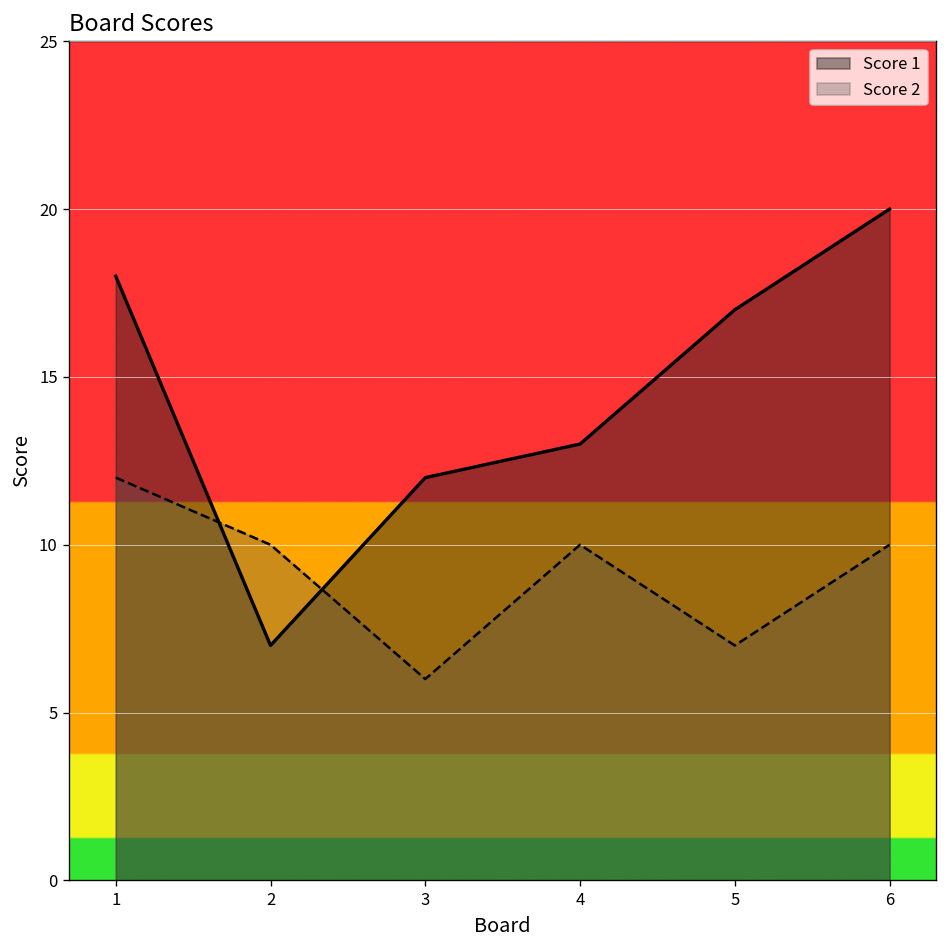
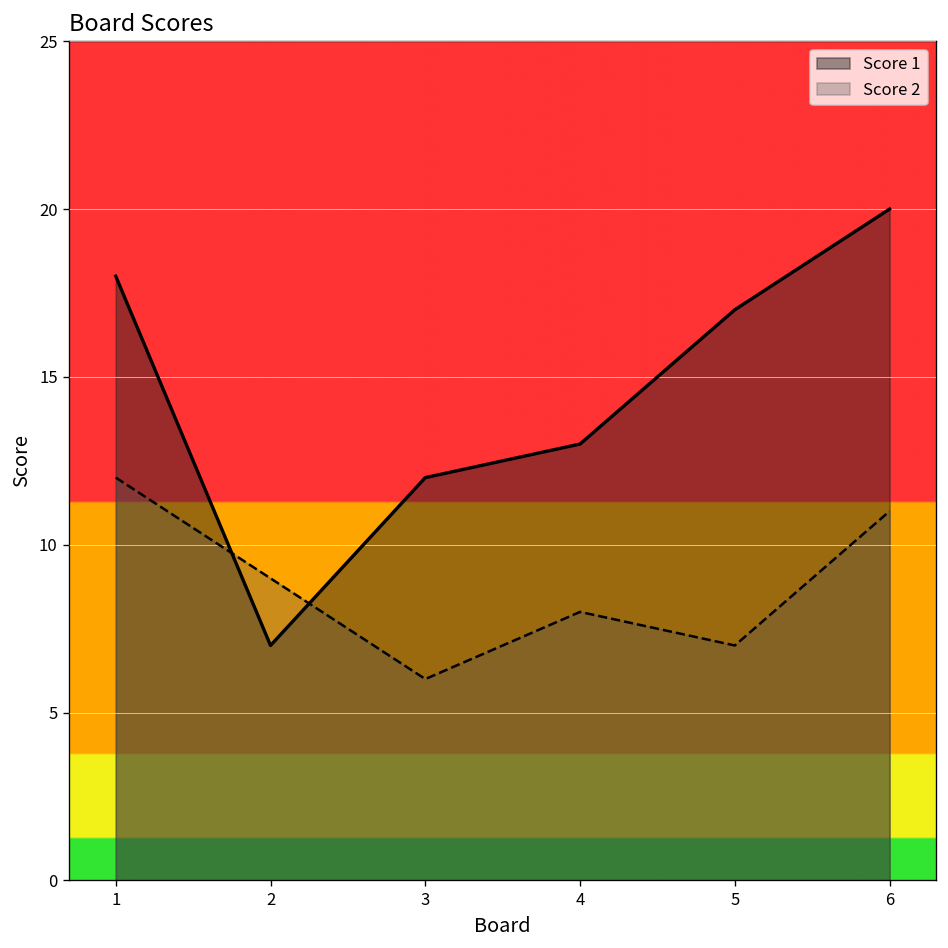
Score 2, 2: 10 -> 9
Score 2, 4: 10 -> 8
Score 2, 6: 10 -> 11
